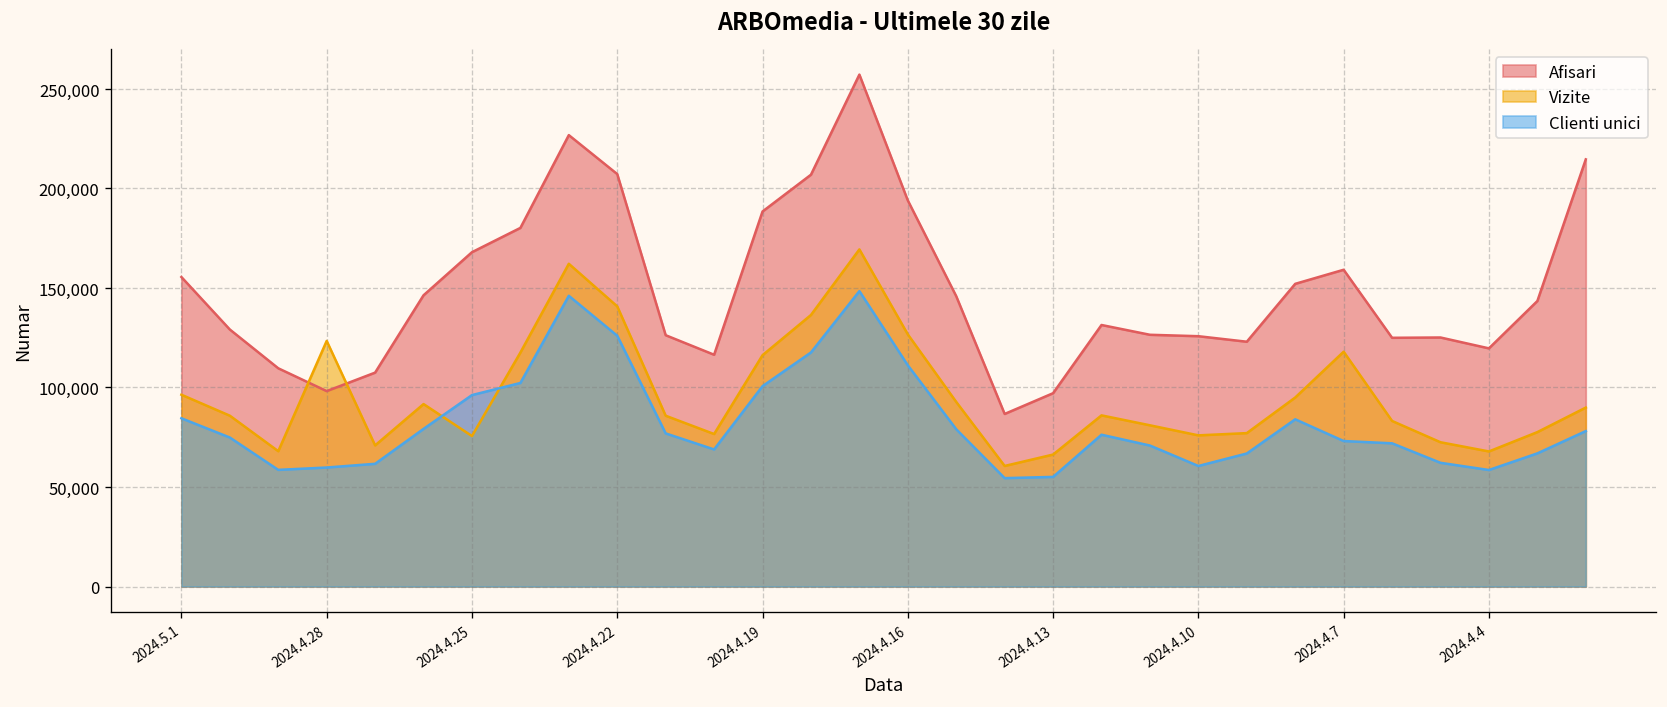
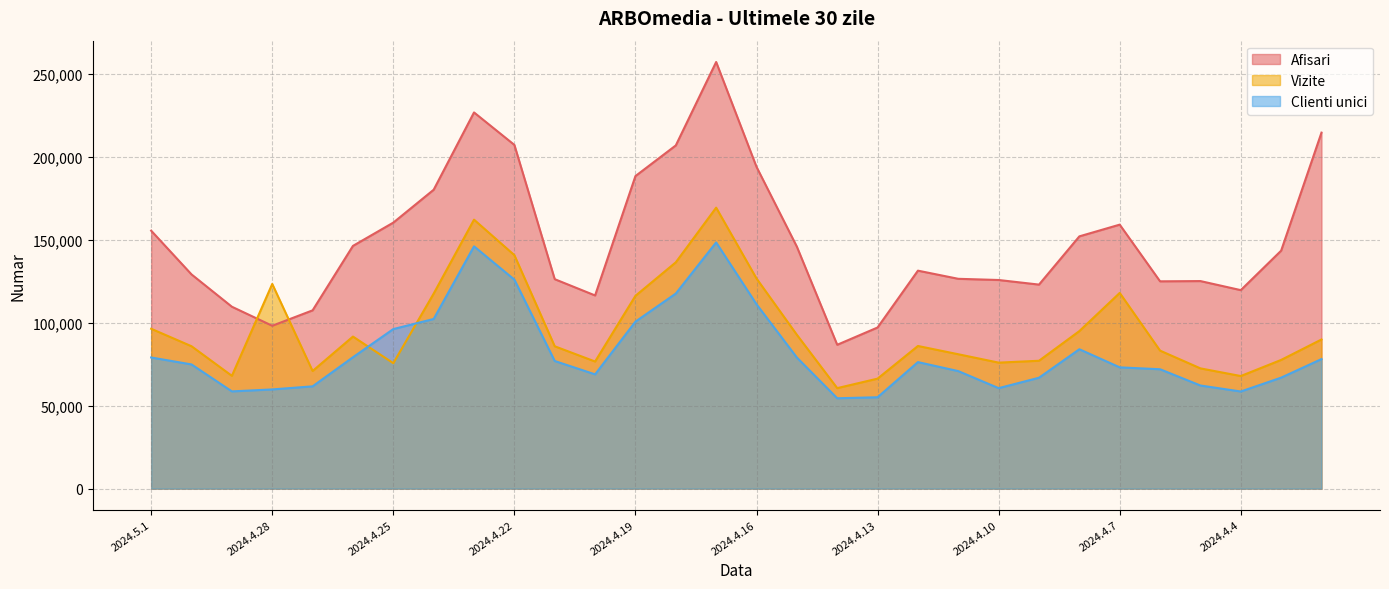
Clienti unici, 2024.5.1: 85,000 -> 79,000
Afisari, 2024.4.25: 168,000 -> 160,000
